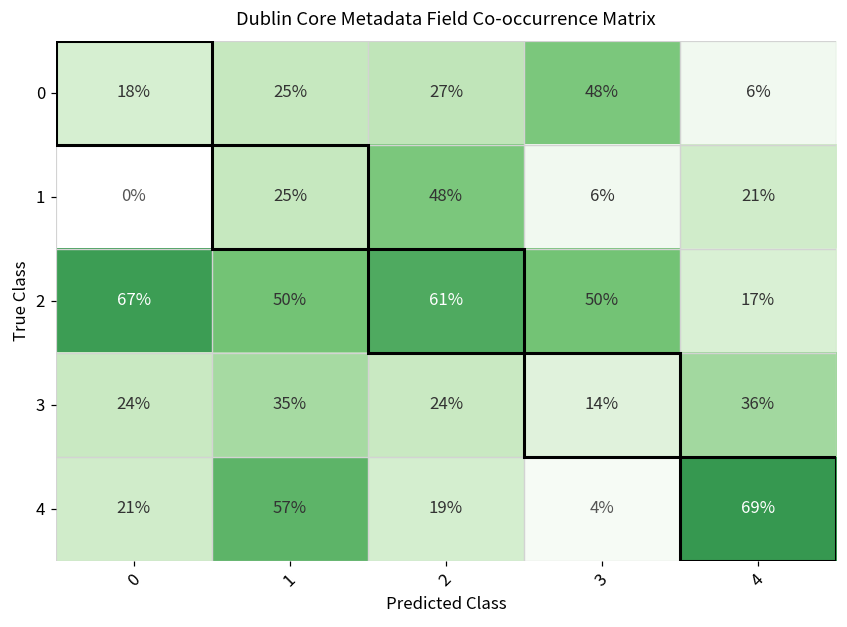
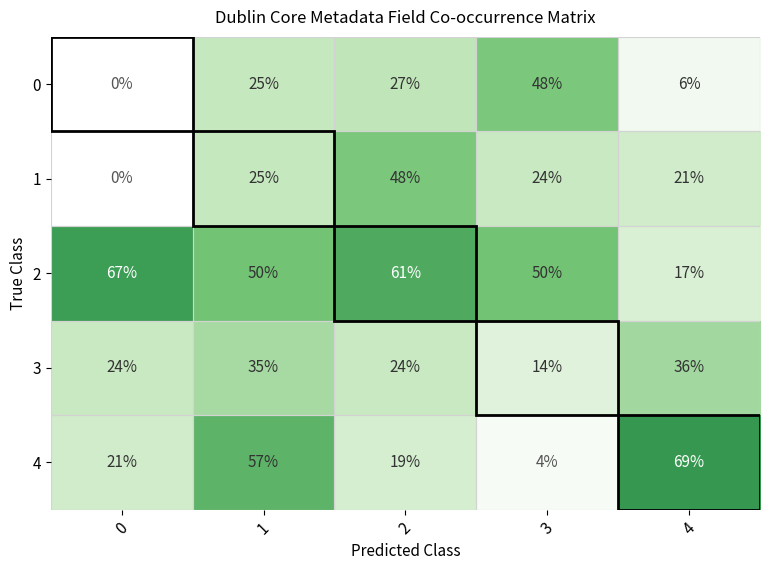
0, 0: 18% -> 0%
1, 3: 6% -> 24%
